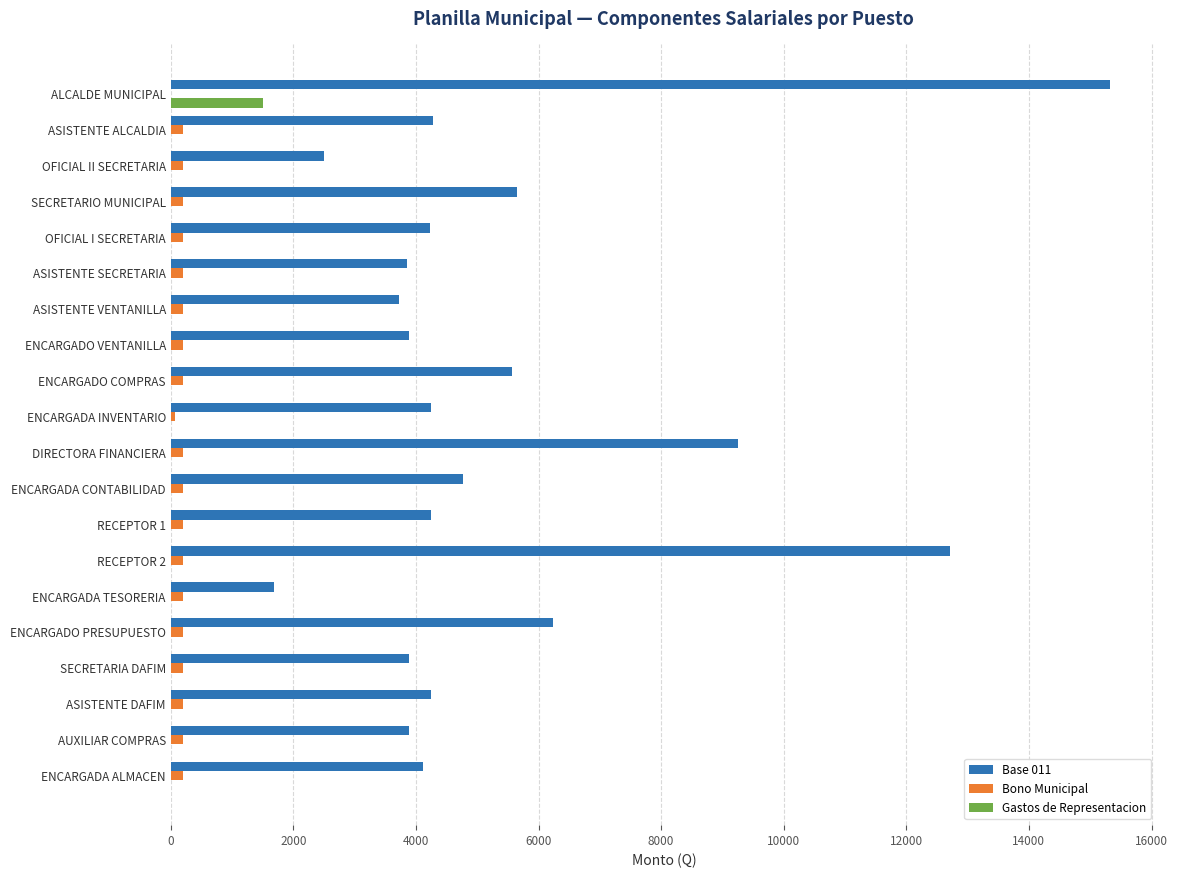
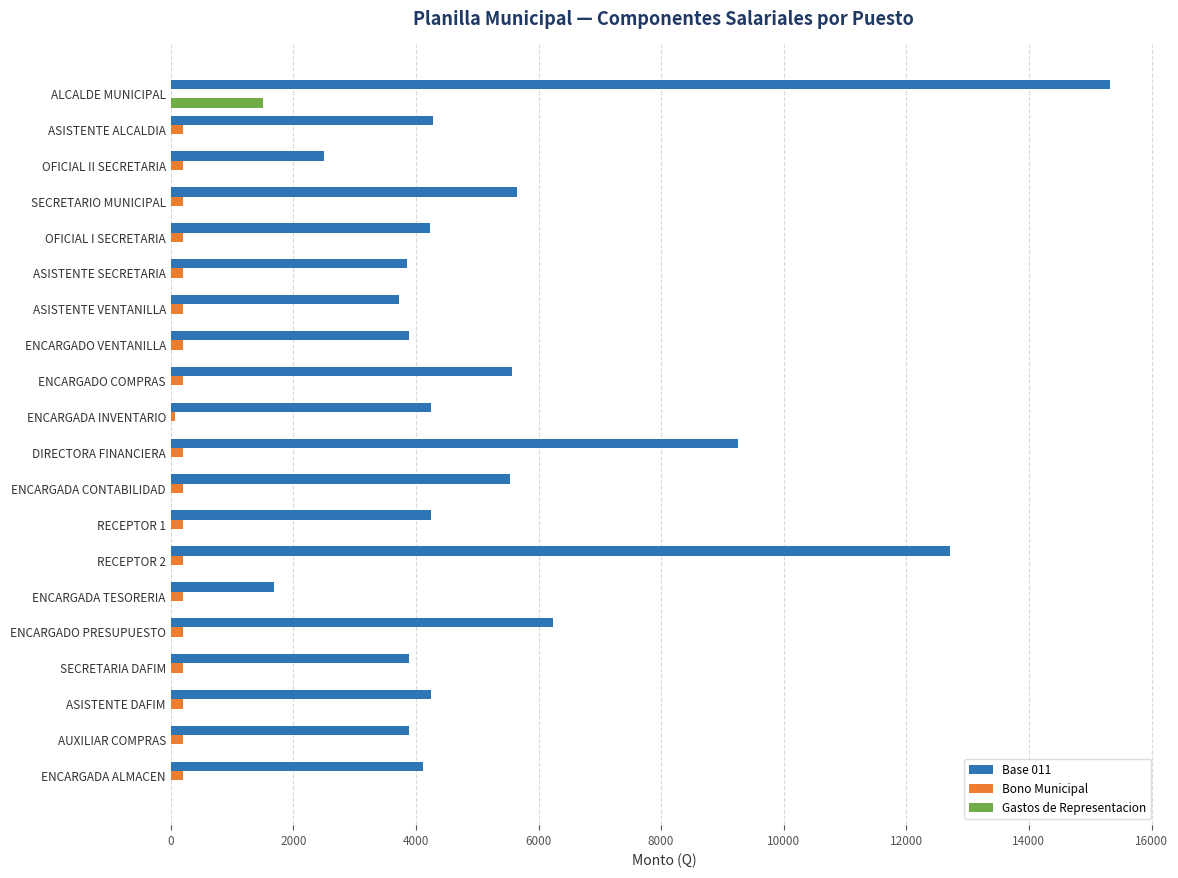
Base 011, ENCARGADA CONTABILIDAD: 4800 -> 5500
